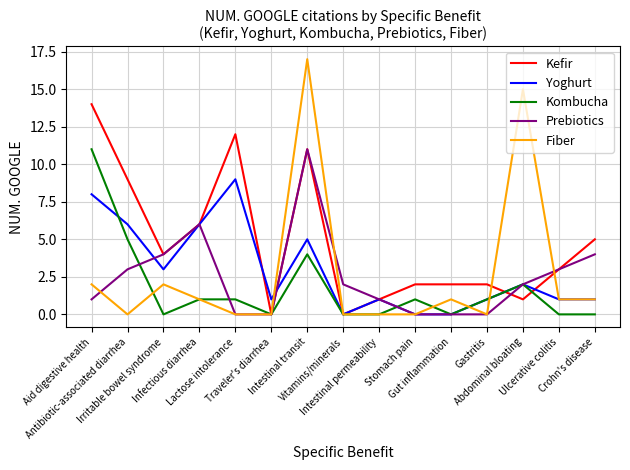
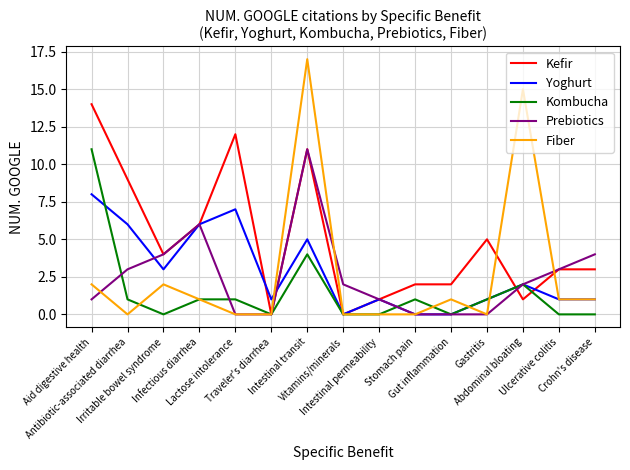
Kombucha, Antibiotic-associated diarrhea: 5 -> 1
Yoghurt, Lactose intolerance: 9 -> 7
Kefir, Gastritis: 2 -> 5
Kefir, Crohn's disease: 5 -> 3
